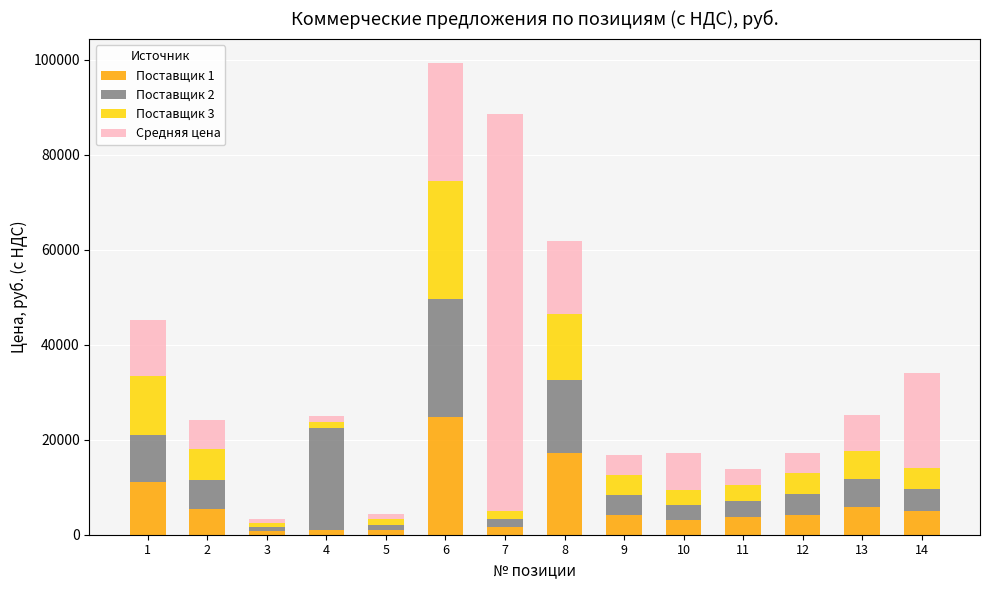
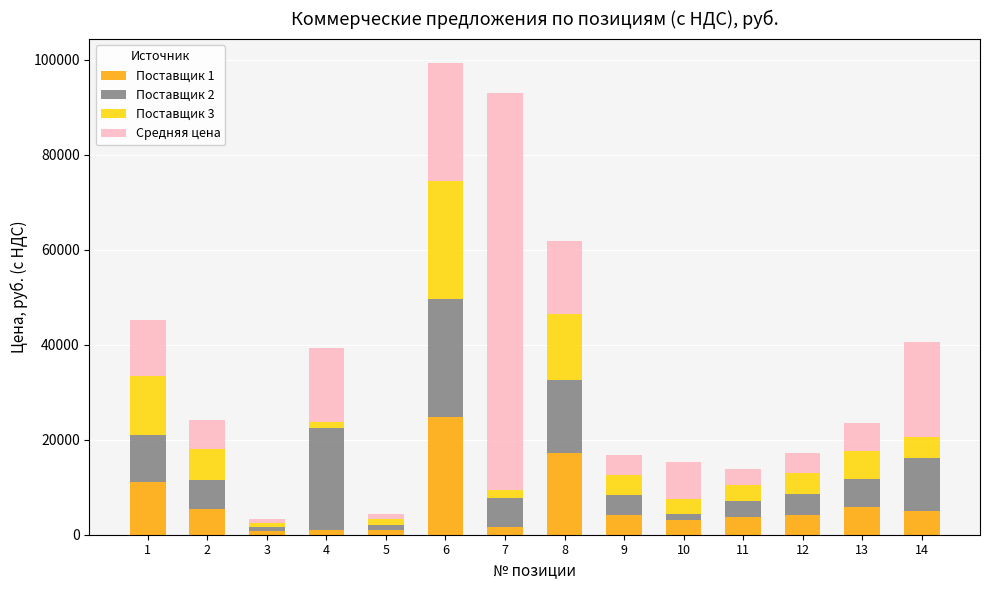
Средняя цена, 4: 1000 -> 16000
Поставщик 2, 7: 2000 -> 6000
Поставщик 2, 10: 3000 -> 1000
Средняя цена, 13: 8000 -> 6000
Поставщик 2, 14: 5000 -> 11000
